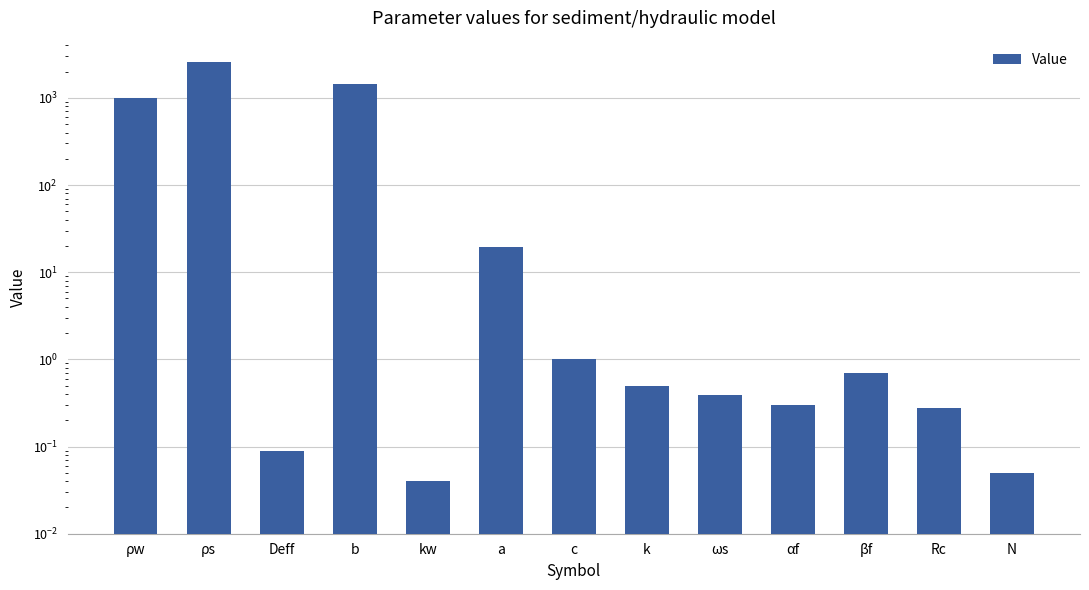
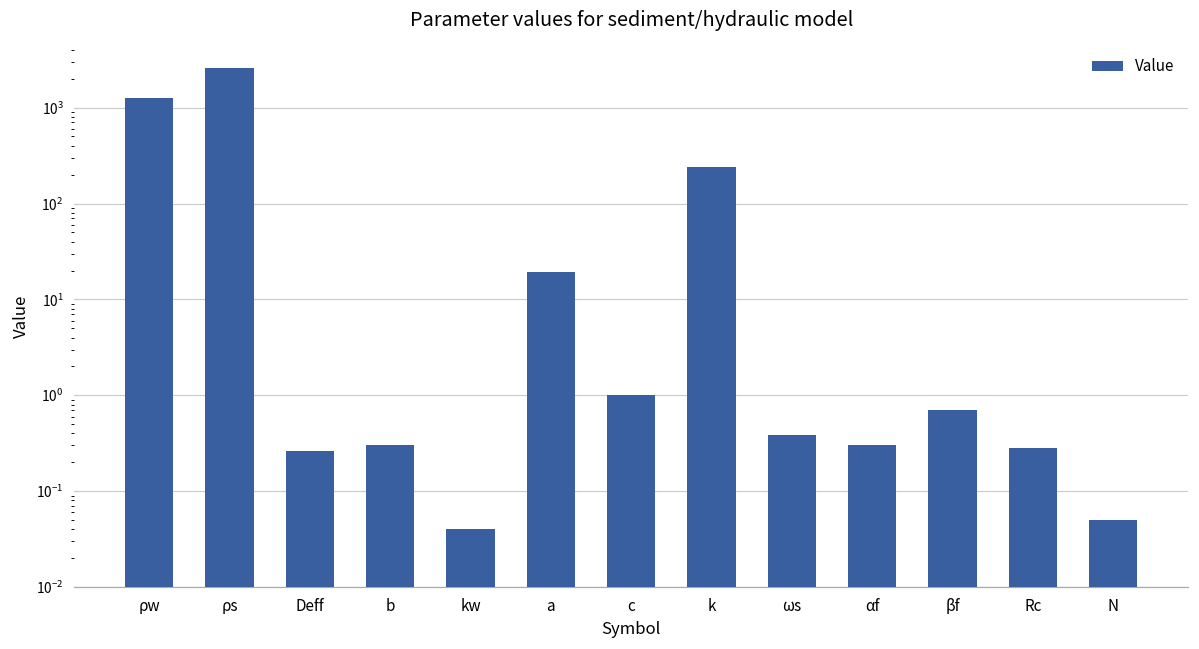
ρw: 1000 -> 1200
Deff: 0.09 -> 0.26
b: 1400 -> 0.3
k: 0.5 -> 240
